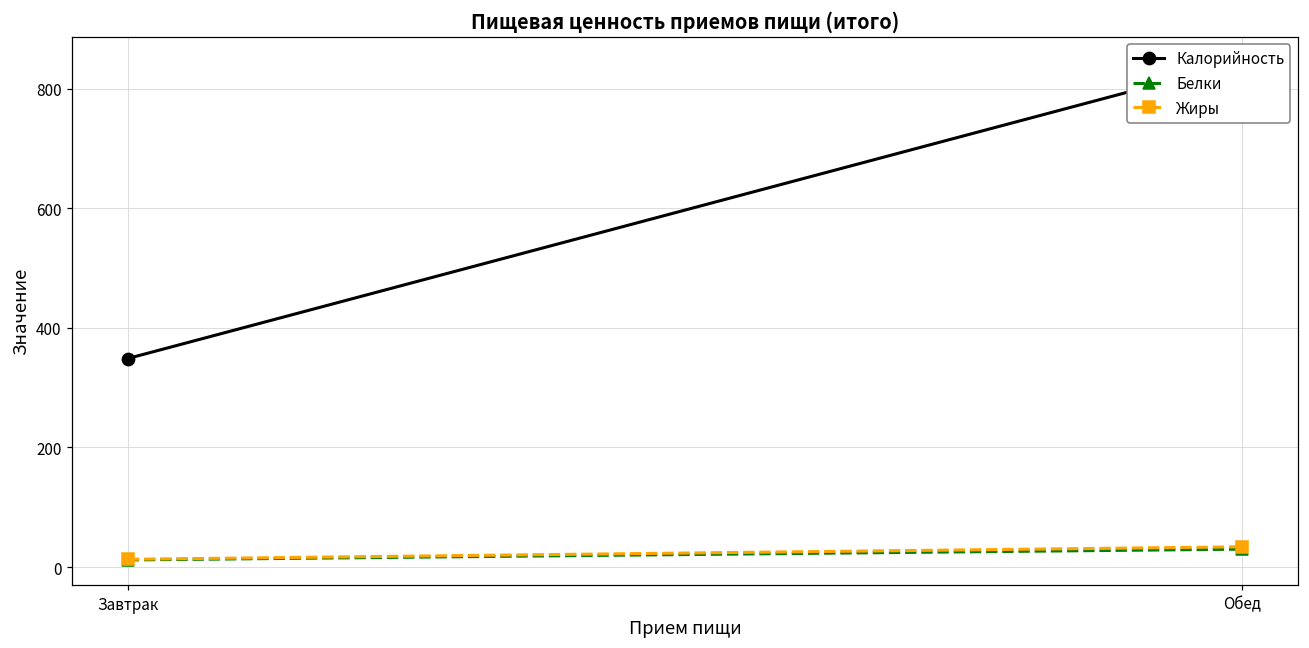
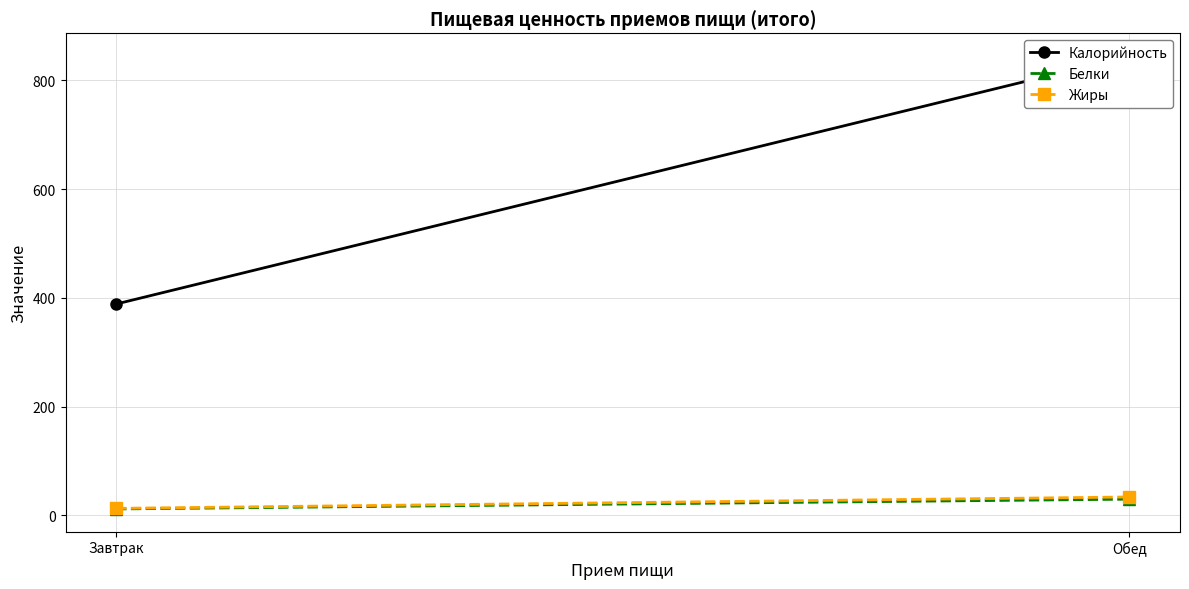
Калорийность, Завтрак: 350 -> 390
